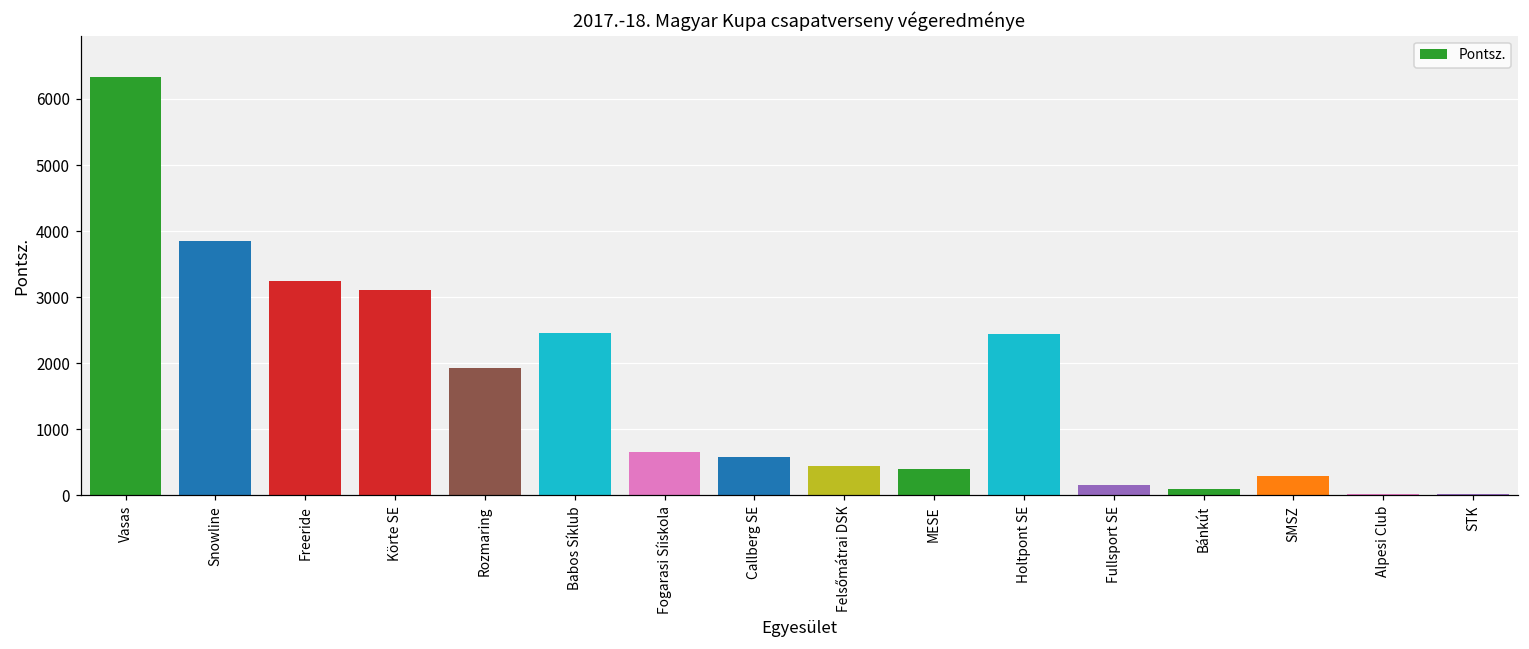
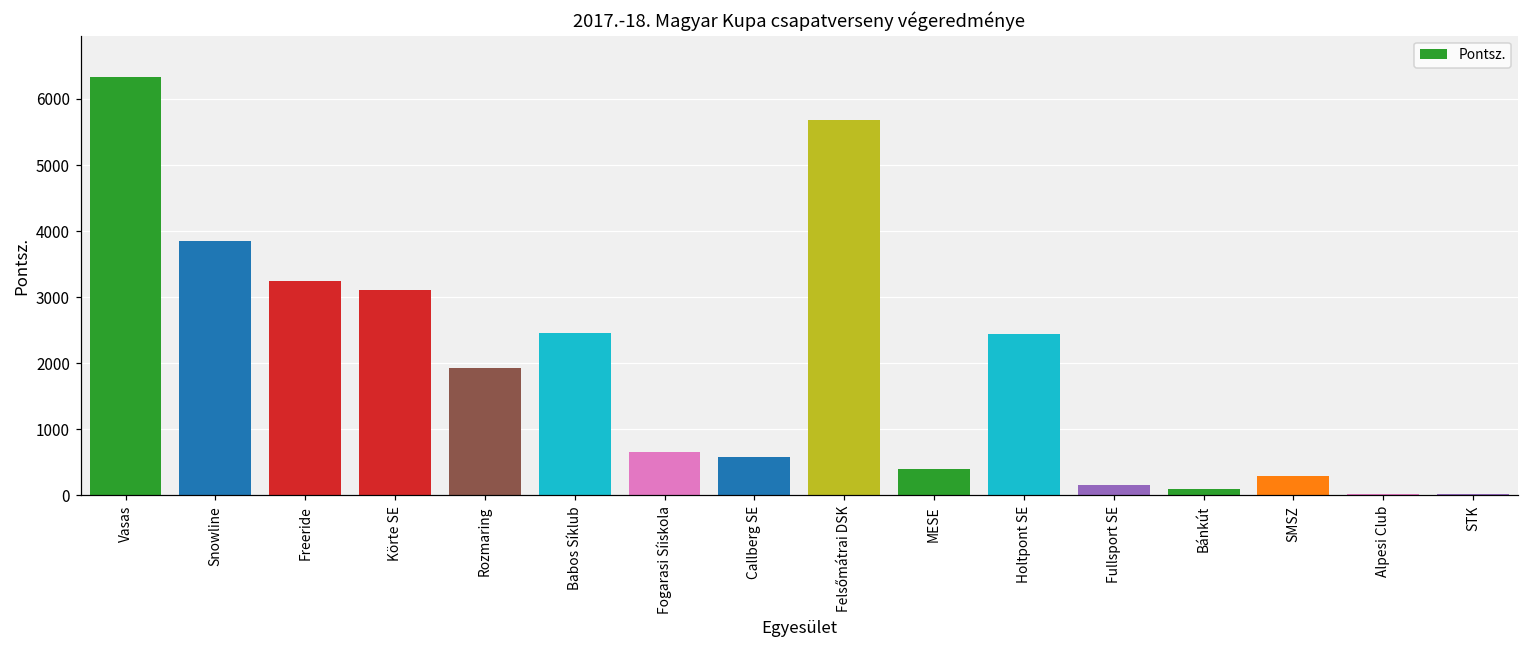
Felsőmátrai DSK: 500 -> 5700
